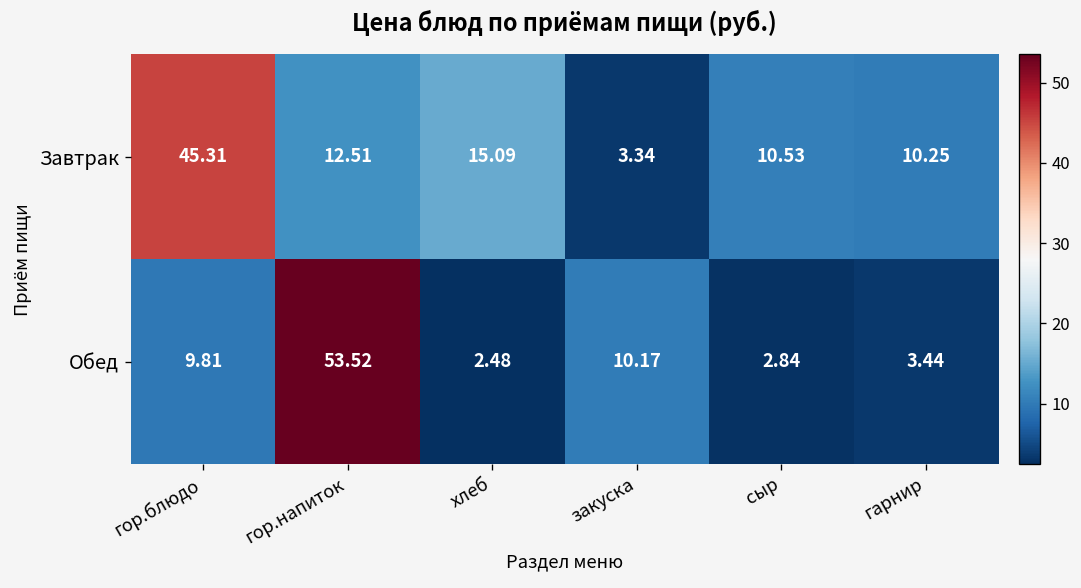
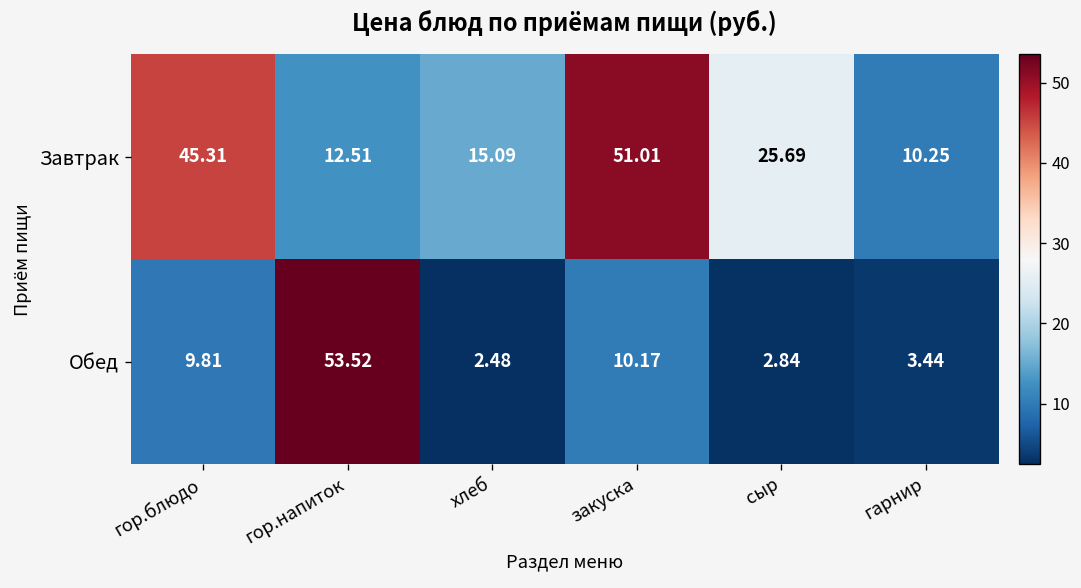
Завтрак, закуска: 3.34 -> 51.01
Завтрак, сыр: 10.53 -> 25.69
